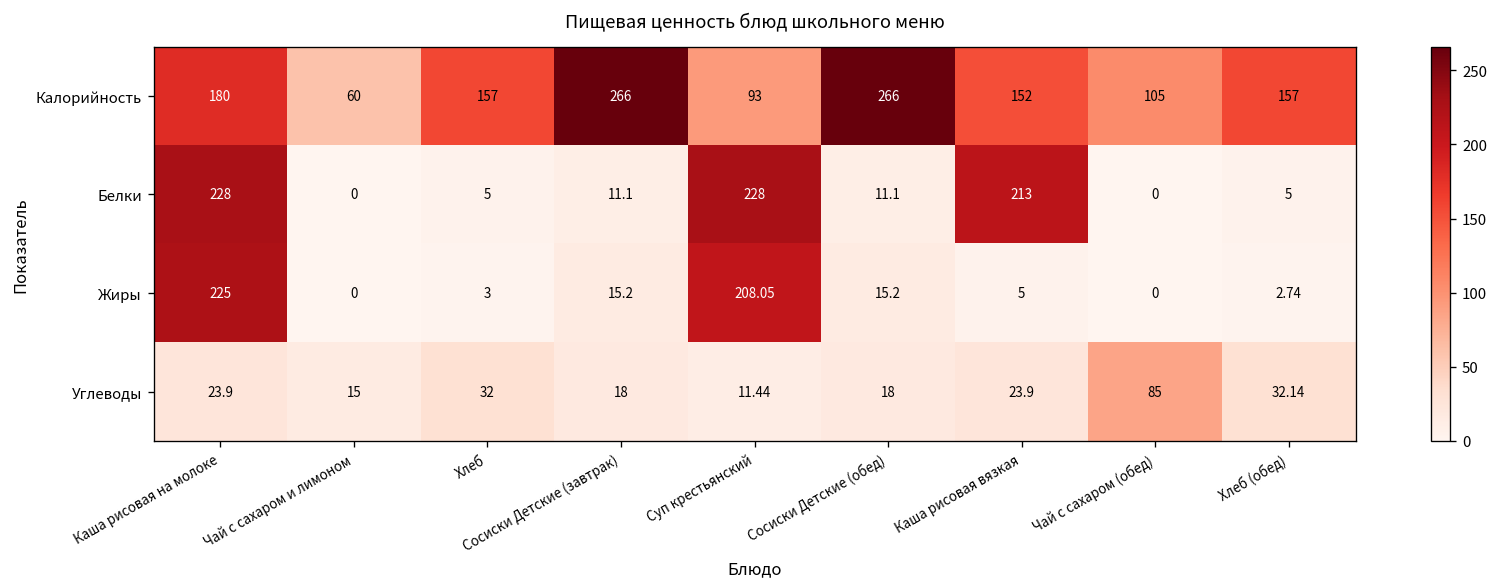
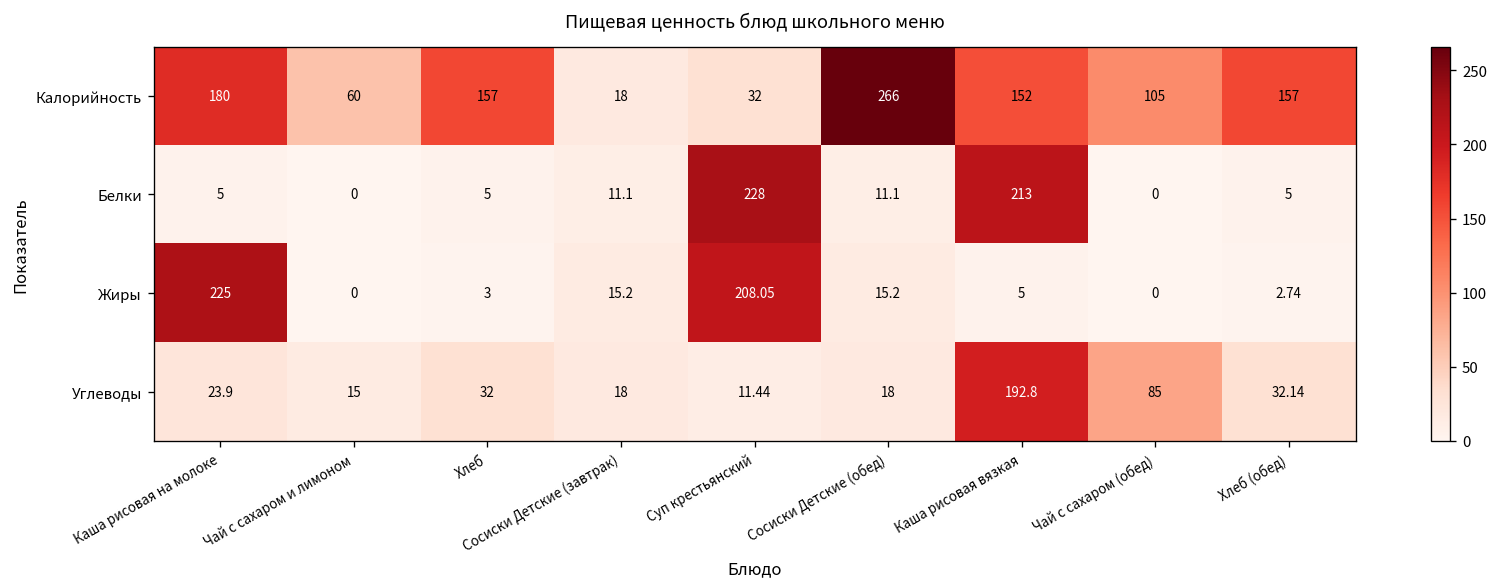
Калорийность, Сосиски Детские (завтрак): 266 -> 18
Калорийность, Суп крестьянский: 93 -> 32
Белки, Каша рисовая на молоке: 228 -> 5
Углеводы, Каша рисовая вязкая: 23.9 -> 192.8
